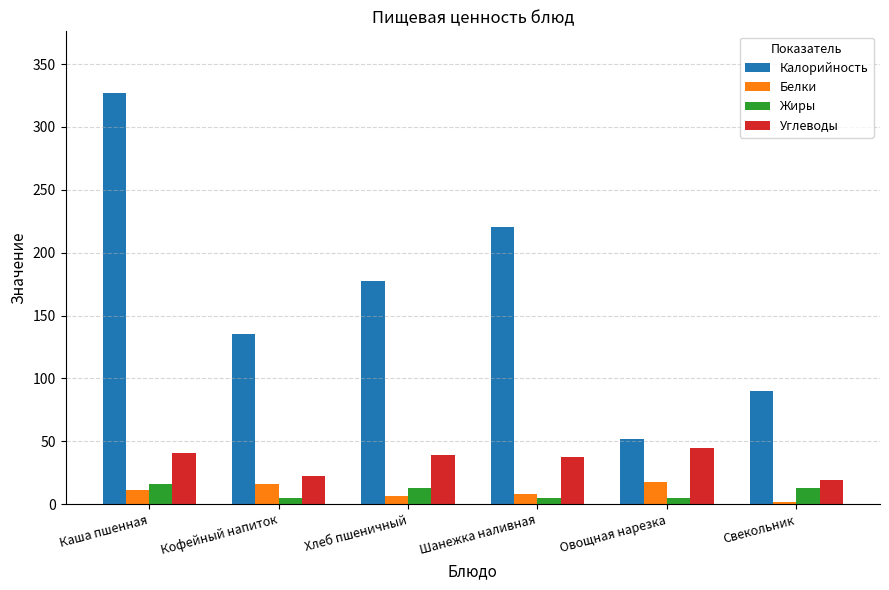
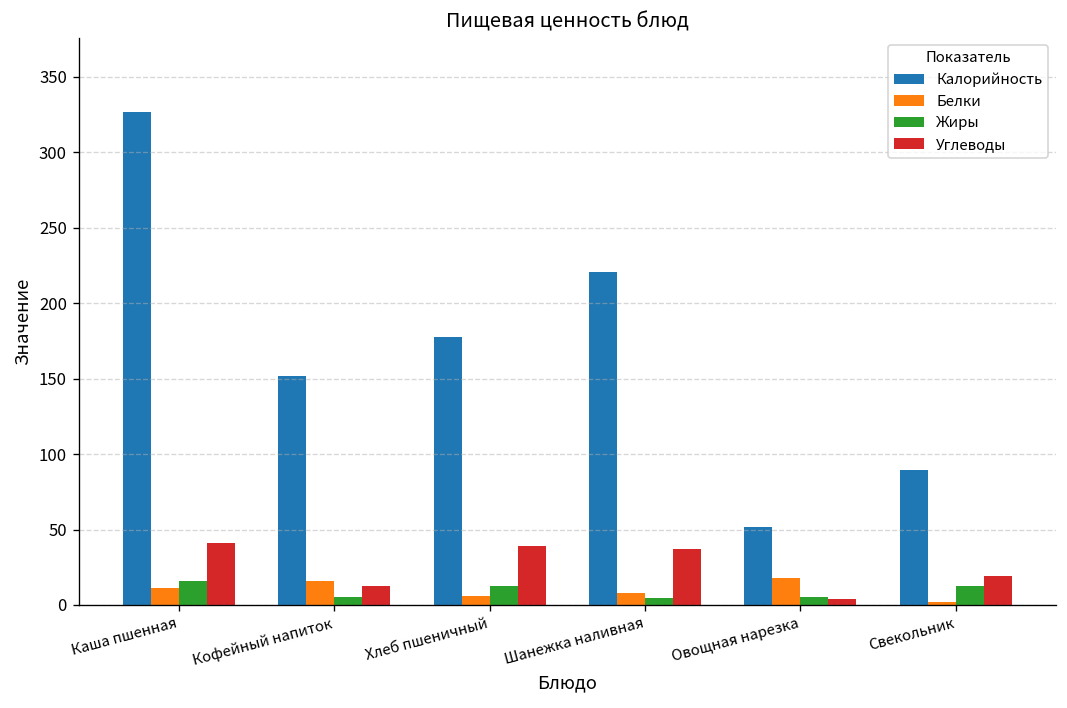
Калорийность, Кофейный напиток: 135 -> 151
Углеводы, Кофейный напиток: 23 -> 13
Углеводы, Овощная нарезка: 45 -> 4
